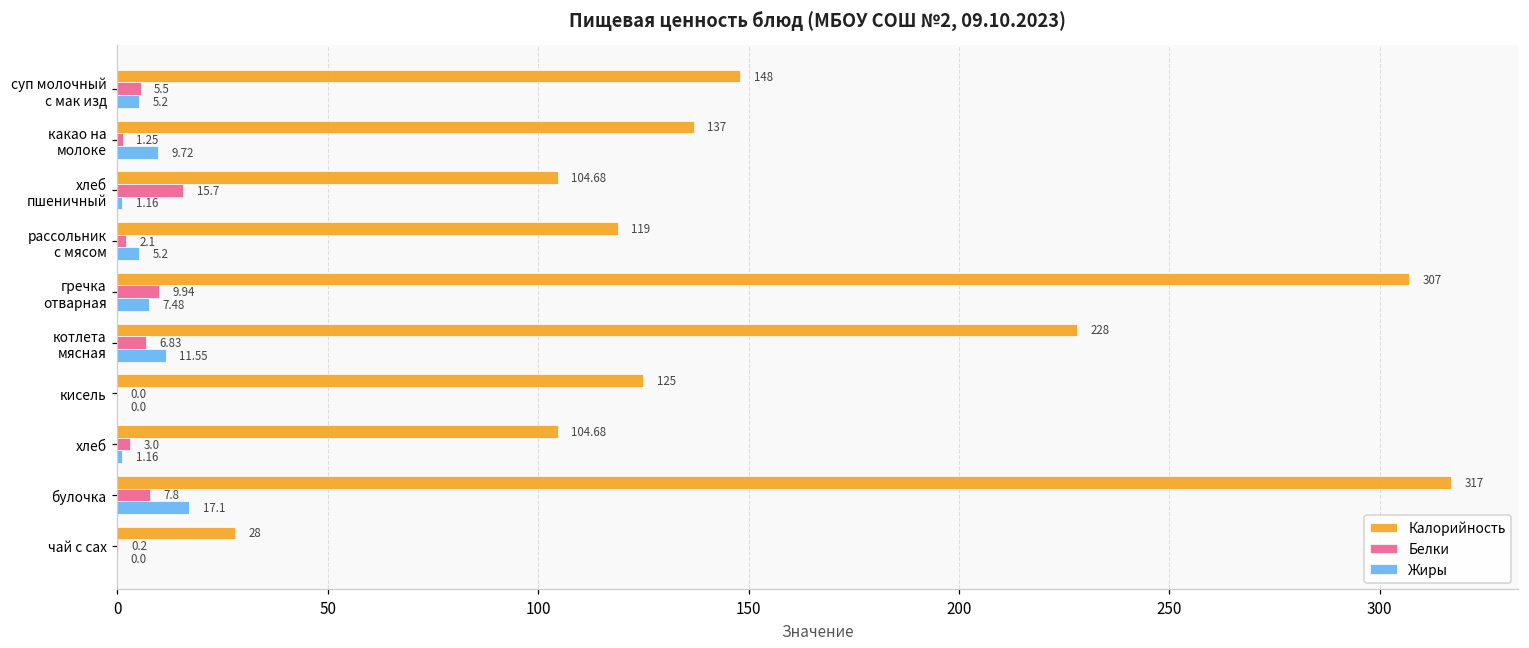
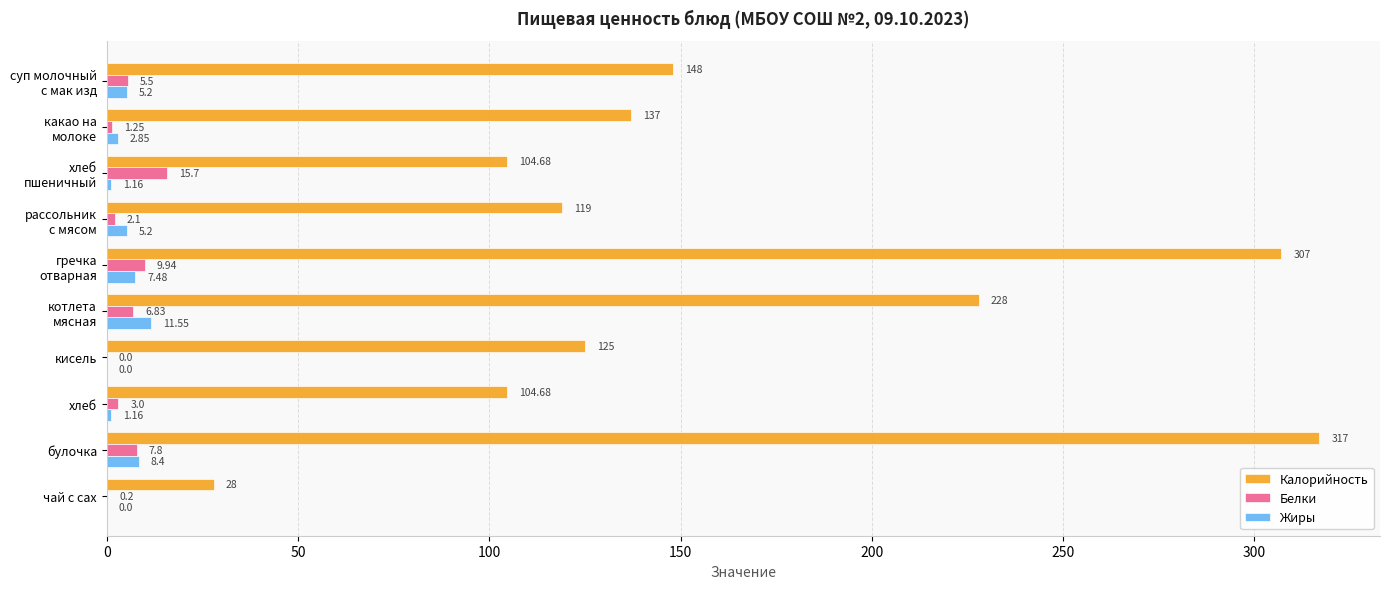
Жиры, какао на молоке: 9.72 -> 2.85
Жиры, булочка: 17.1 -> 8.4
